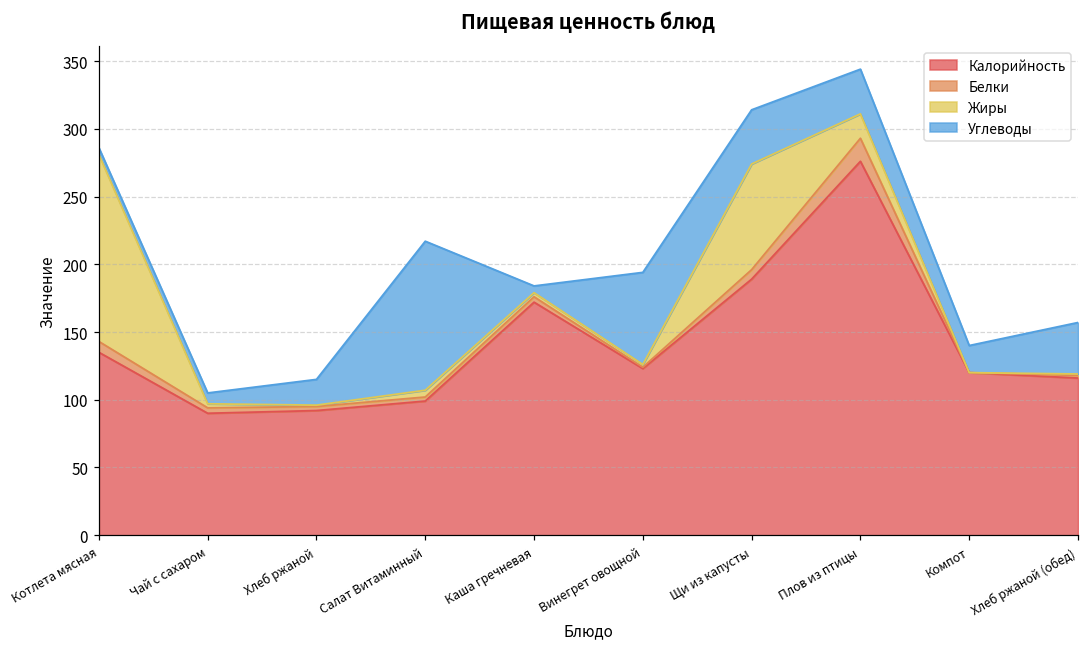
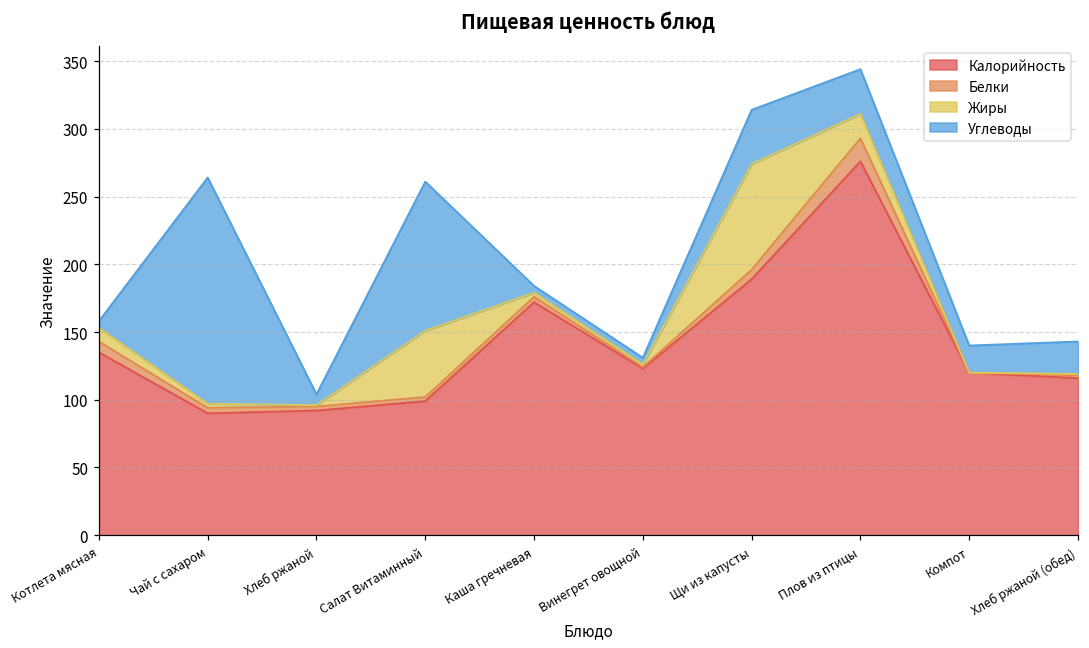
Жиры, Котлета мясная: 138 -> 10
Углеводы, Чай с сахаром: 8 -> 167
Углеводы, Хлеб ржаной: 19 -> 8
Жиры, Салат Витаминный: 5 -> 49
Углеводы, Винегрет овощной: 68 -> 5
Углеводы, Хлеб ржаной (обед): 38 -> 24
